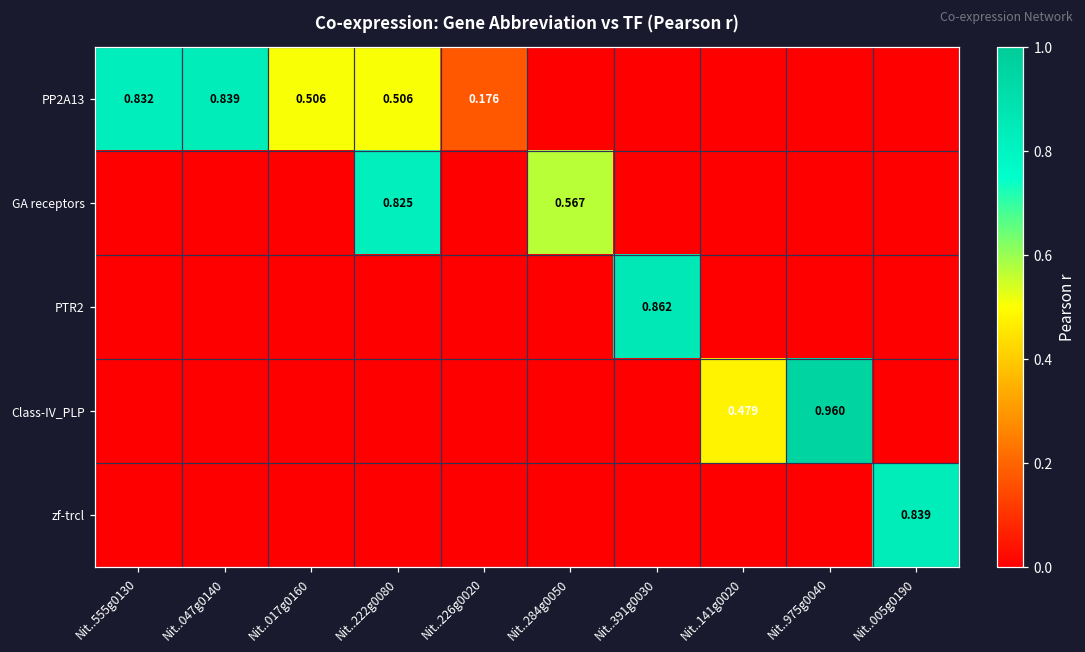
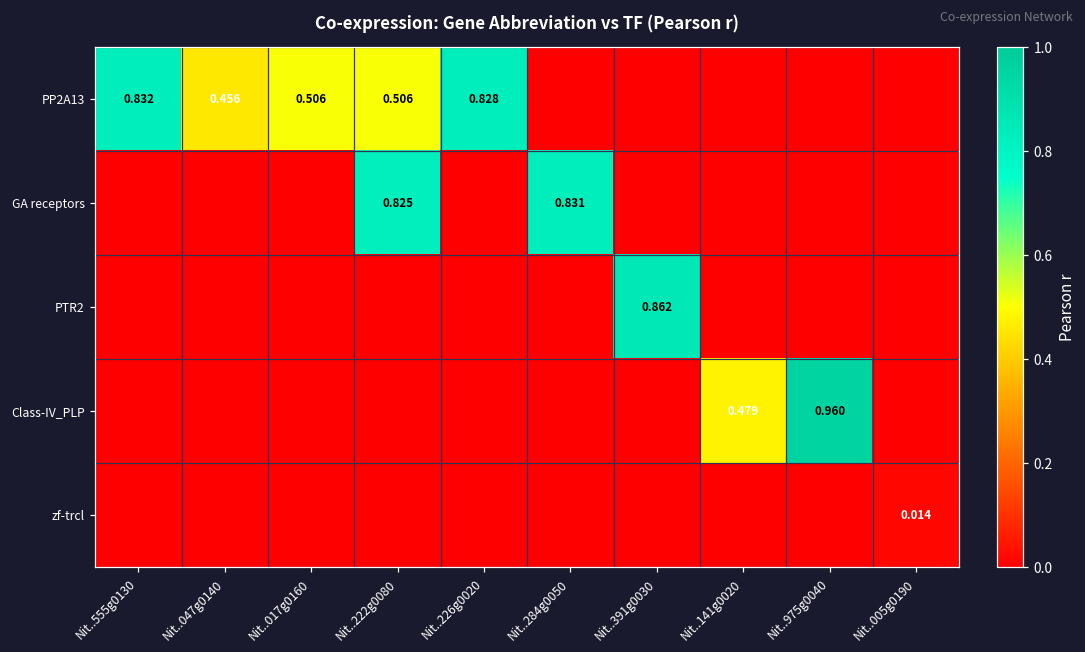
PP2A13, Nit..047g0140: 0.839 -> 0.456
PP2A13, Nit..226g0020: 0.176 -> 0.828
GA receptors, Nit..284g0050: 0.567 -> 0.831
zf-trcl, Nit..005g0190: 0.839 -> 0.014
